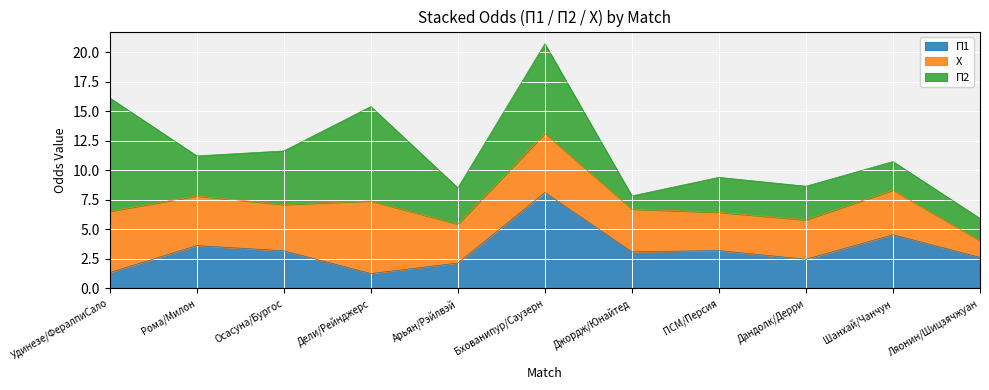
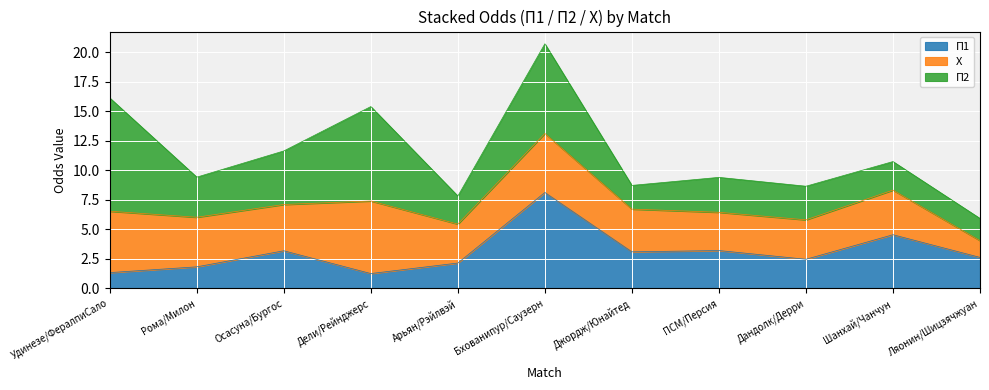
П1, Рома/Милон: 3.6 -> 1.8
П2, Арьян/Рэйлвэй: 3.1 -> 2.4
П2, Джордж/Юнайтед: 1.1 -> 2.0
